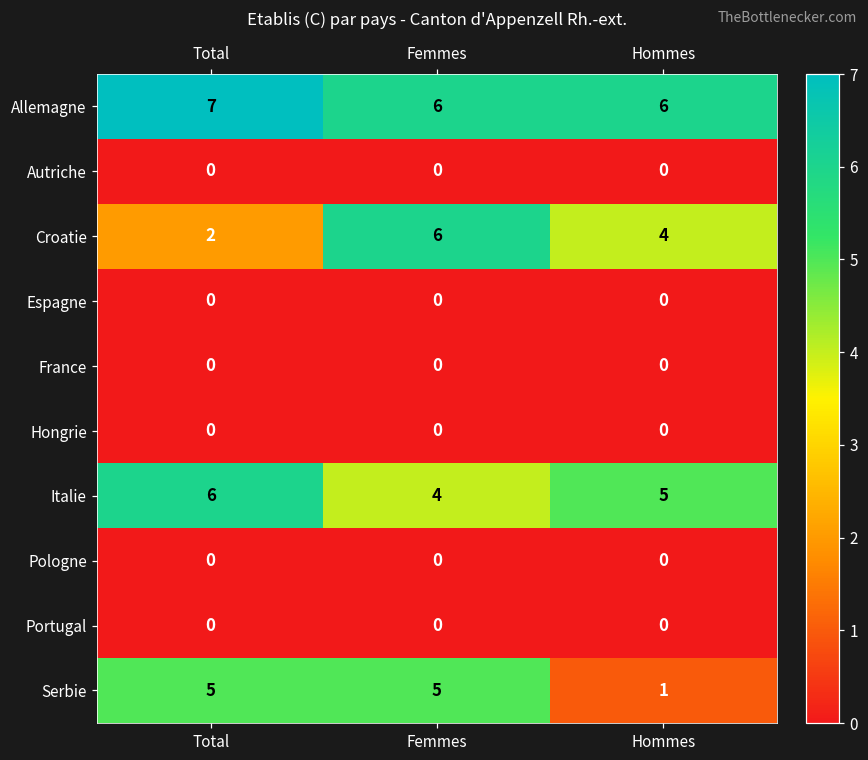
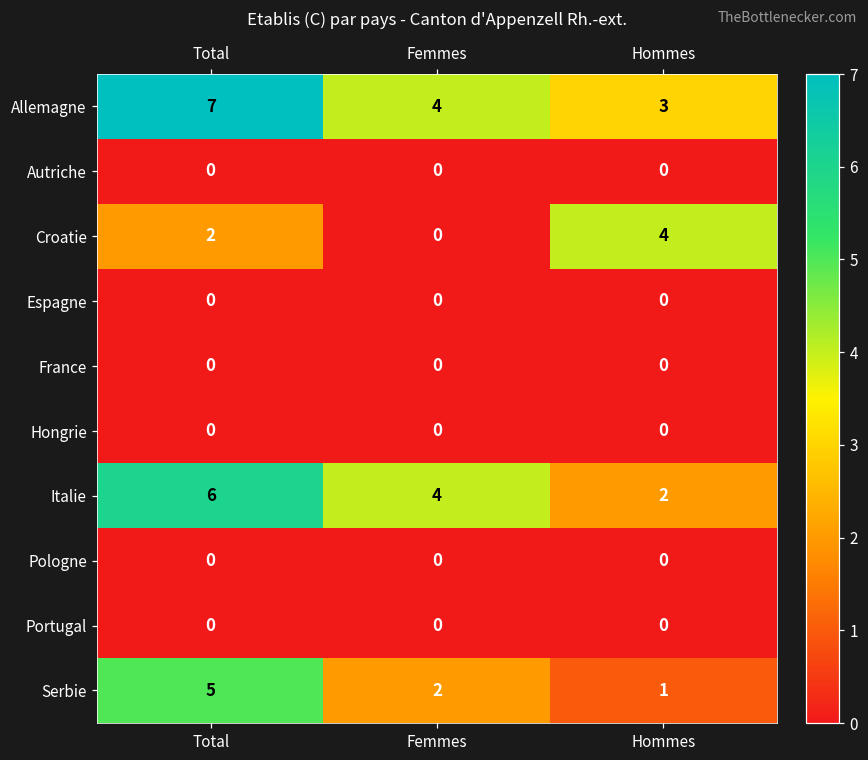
Allemagne, Femmes: 6 -> 4
Allemagne, Hommes: 6 -> 3
Croatie, Femmes: 6 -> 0
Italie, Hommes: 5 -> 2
Serbie, Femmes: 5 -> 2
